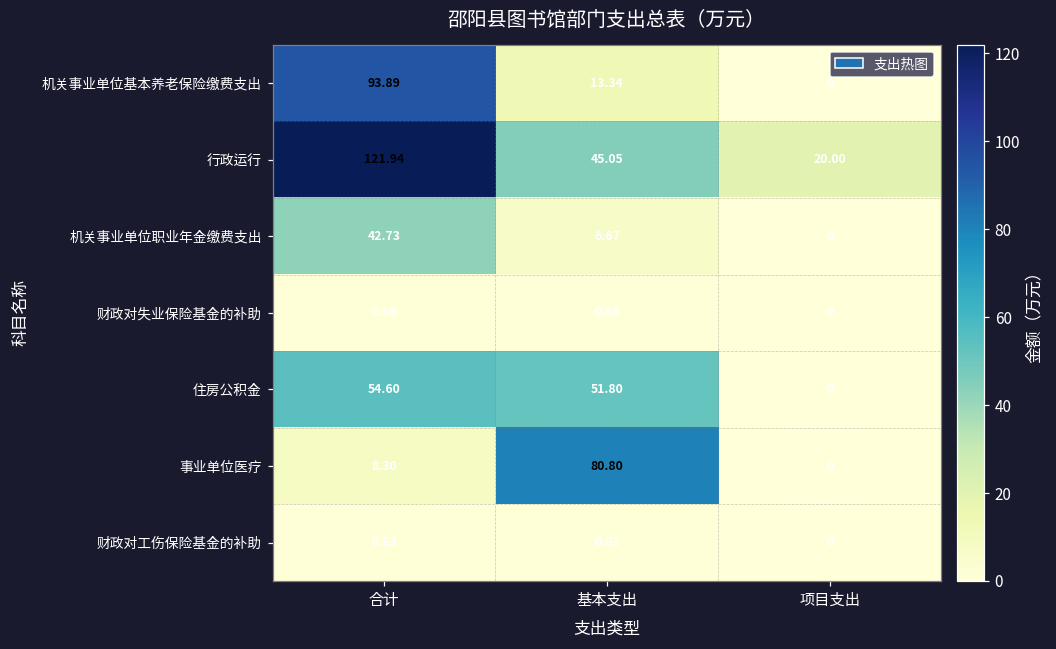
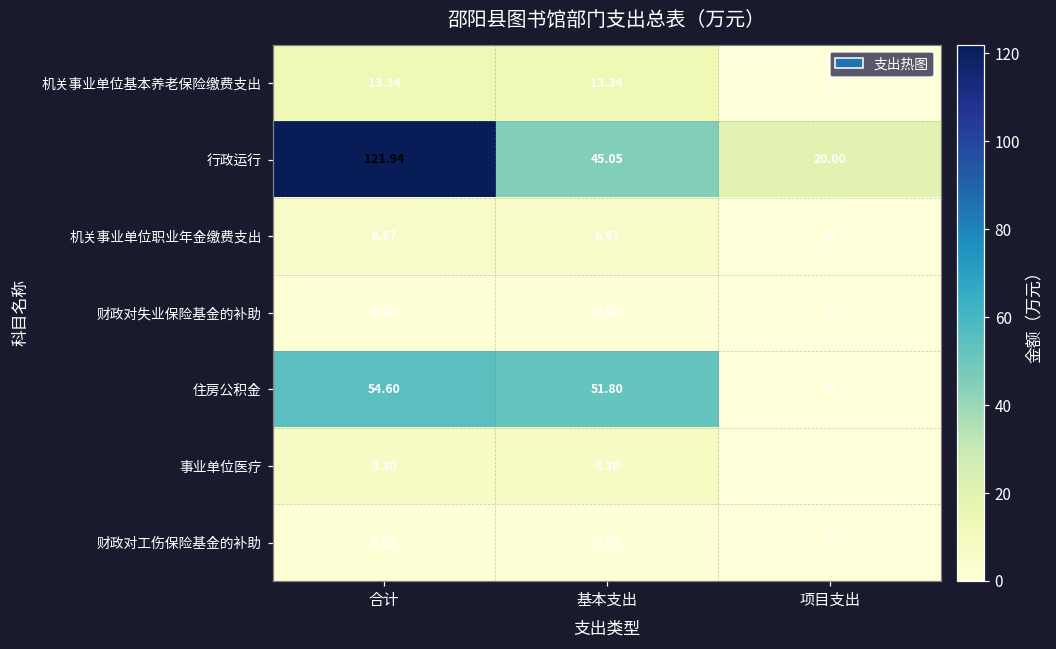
机关事业单位基本养老保险缴费支出, 合计: 93.89 -> 13.34
机关事业单位职业年金缴费支出, 合计: 42.73 -> 6.67
事业单位医疗, 基本支出: 80.80 -> 8.30
